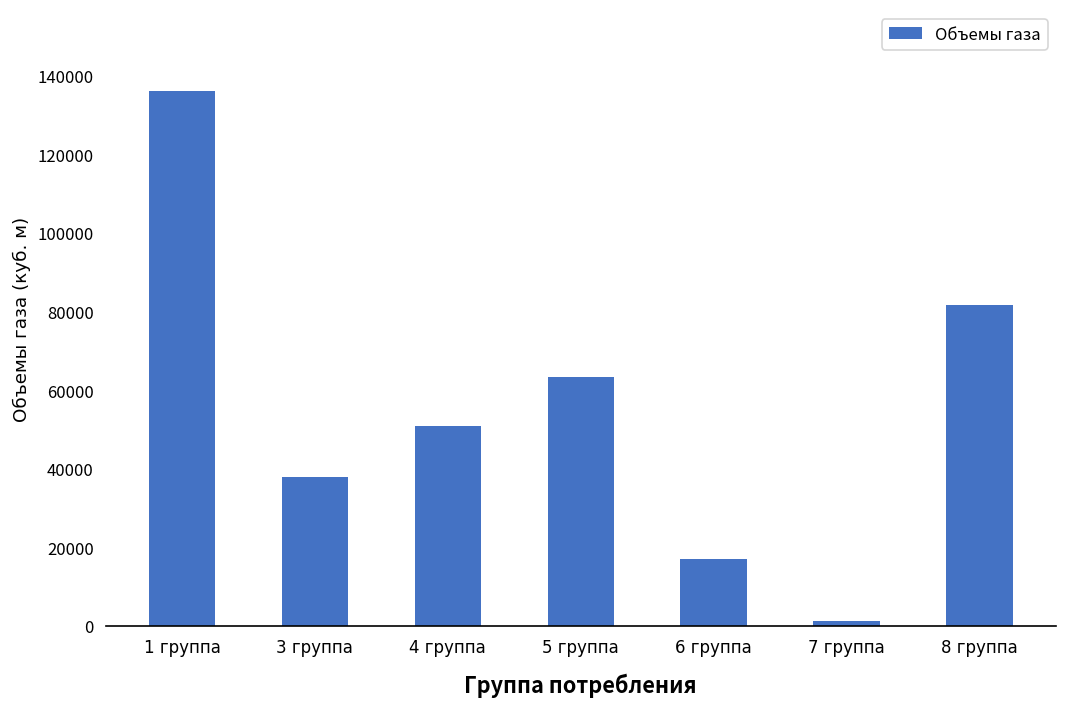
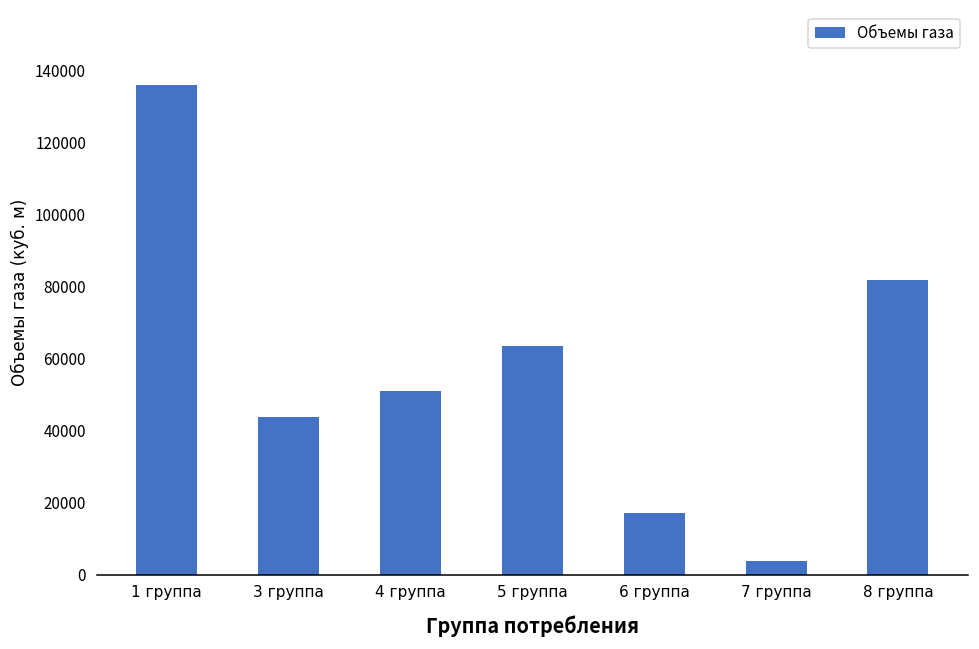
3 группа: 38000 -> 44000
7 группа: 1000 -> 4000
